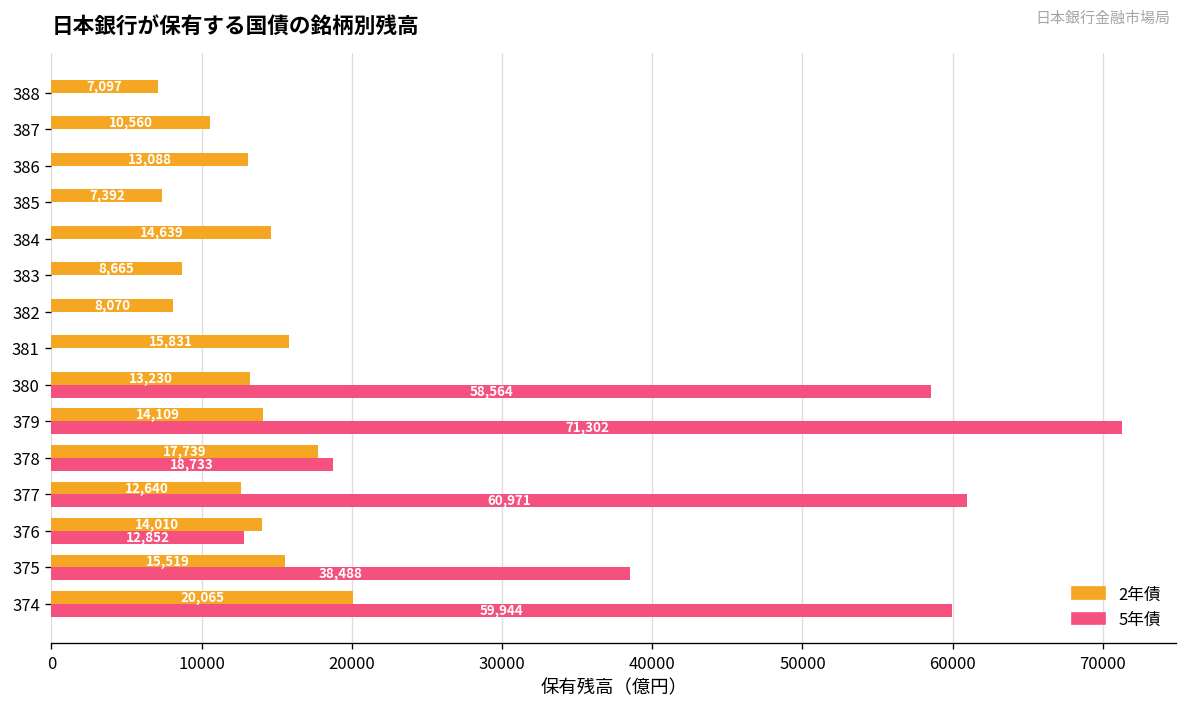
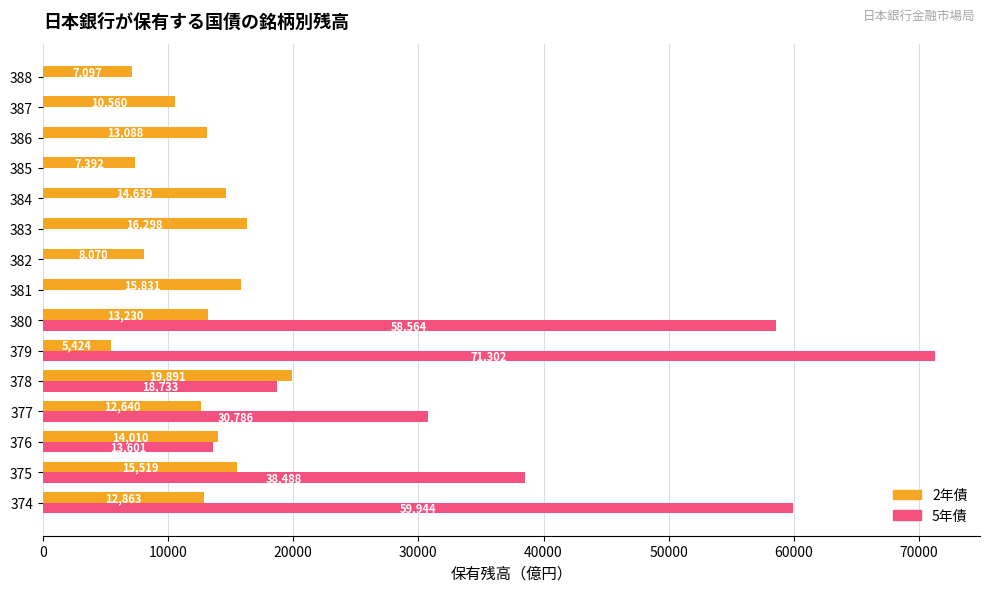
2年債, 383: 8,665 -> 16,298
2年債, 379: 14,109 -> 5,424
2年債, 378: 17,739 -> 19,891
5年債, 377: 60,971 -> 30,786
5年債, 376: 12,852 -> 13,601
2年債, 374: 20,065 -> 12,863
